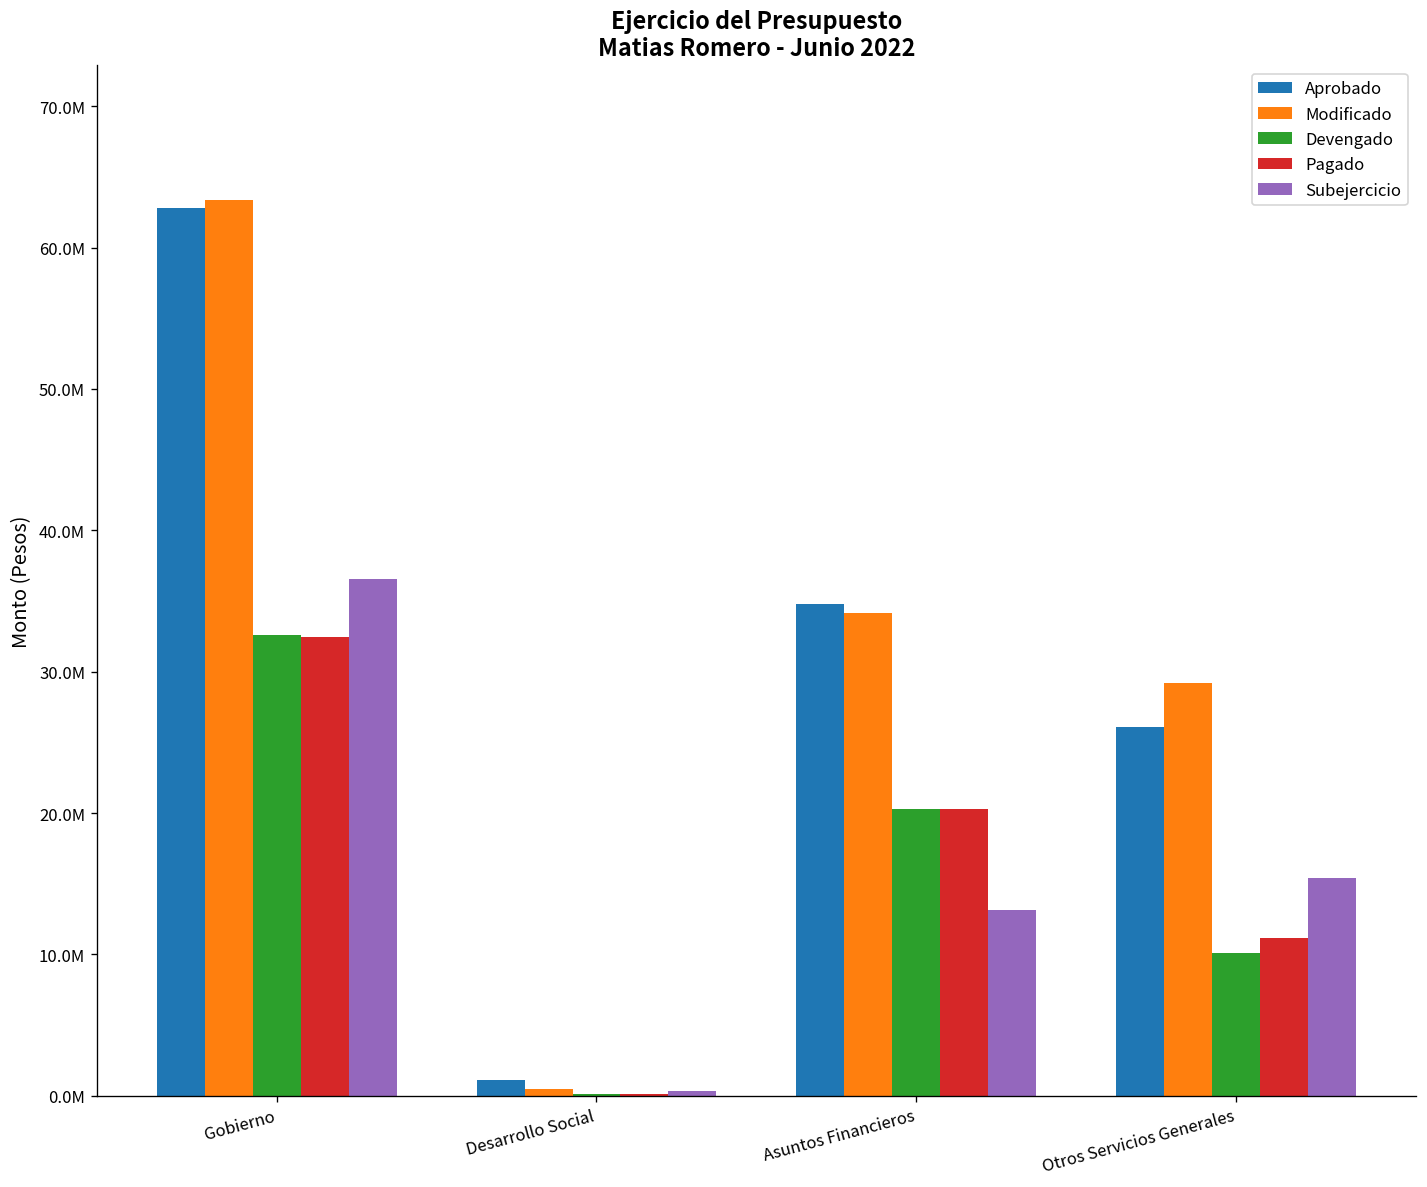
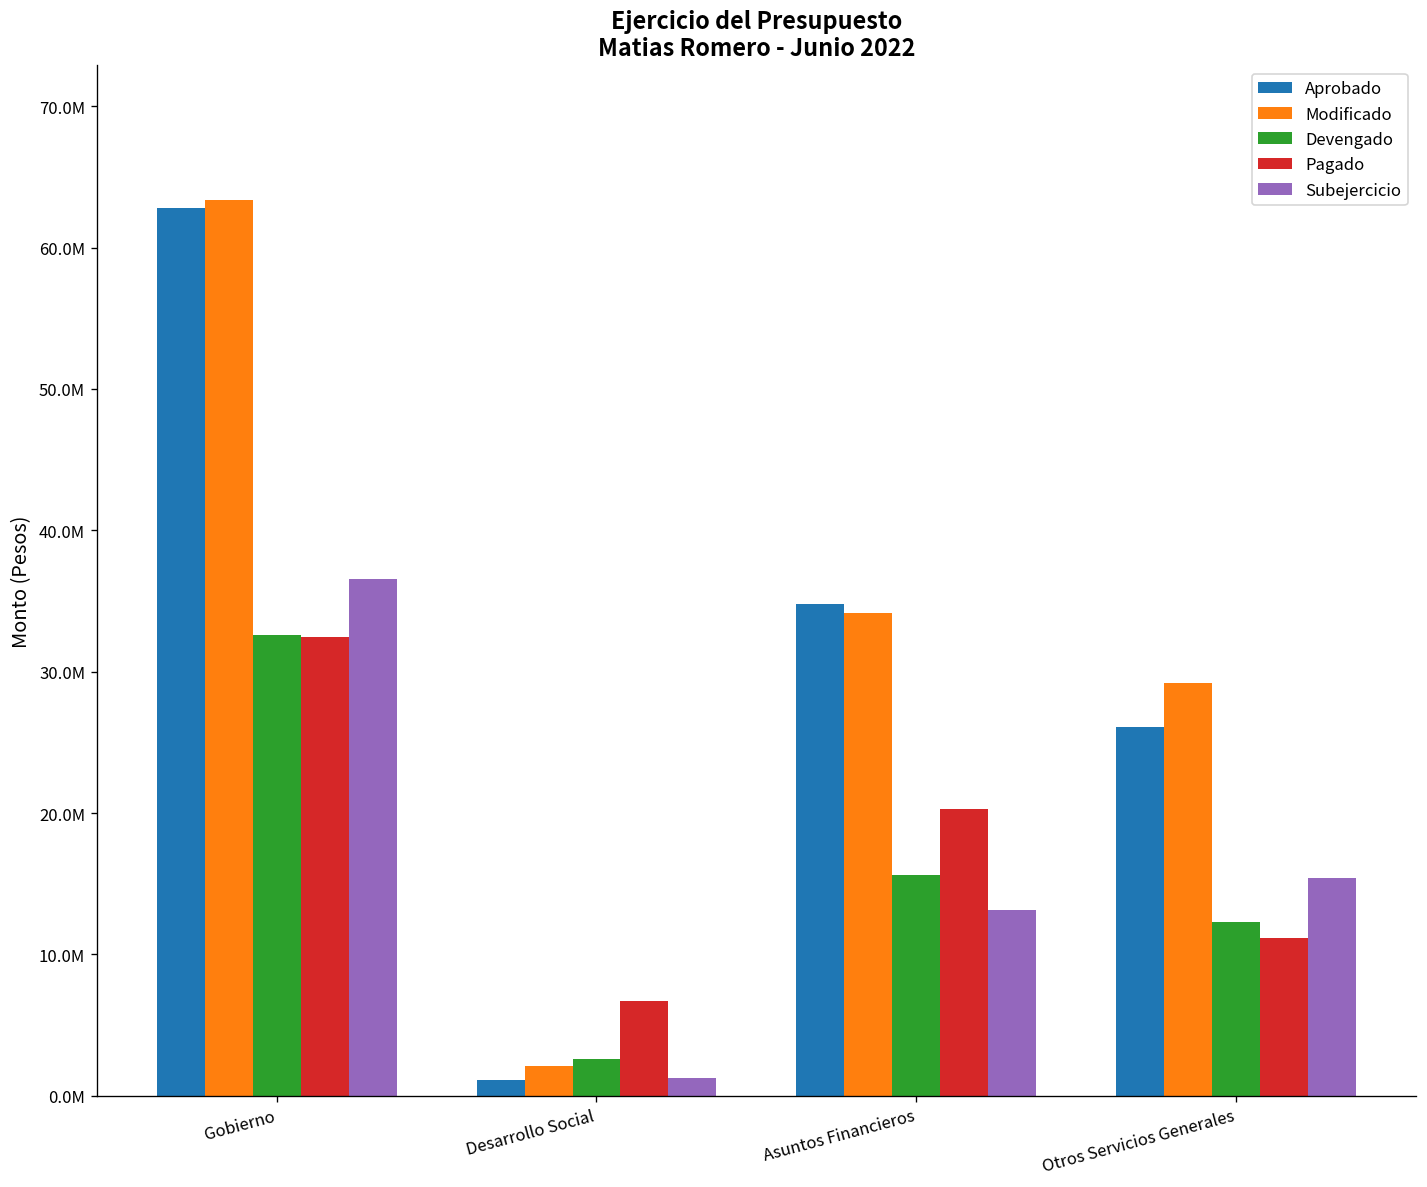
Modificado, Desarrollo Social: 500000 -> 2100000
Devengado, Desarrollo Social: 100000 -> 2600000
Pagado, Desarrollo Social: 100000 -> 6700000
Subejercicio, Desarrollo Social: 400000 -> 1200000
Devengado, Asuntos Financieros: 20300000 -> 15600000
Devengado, Otros Servicios Generales: 10100000 -> 12300000
